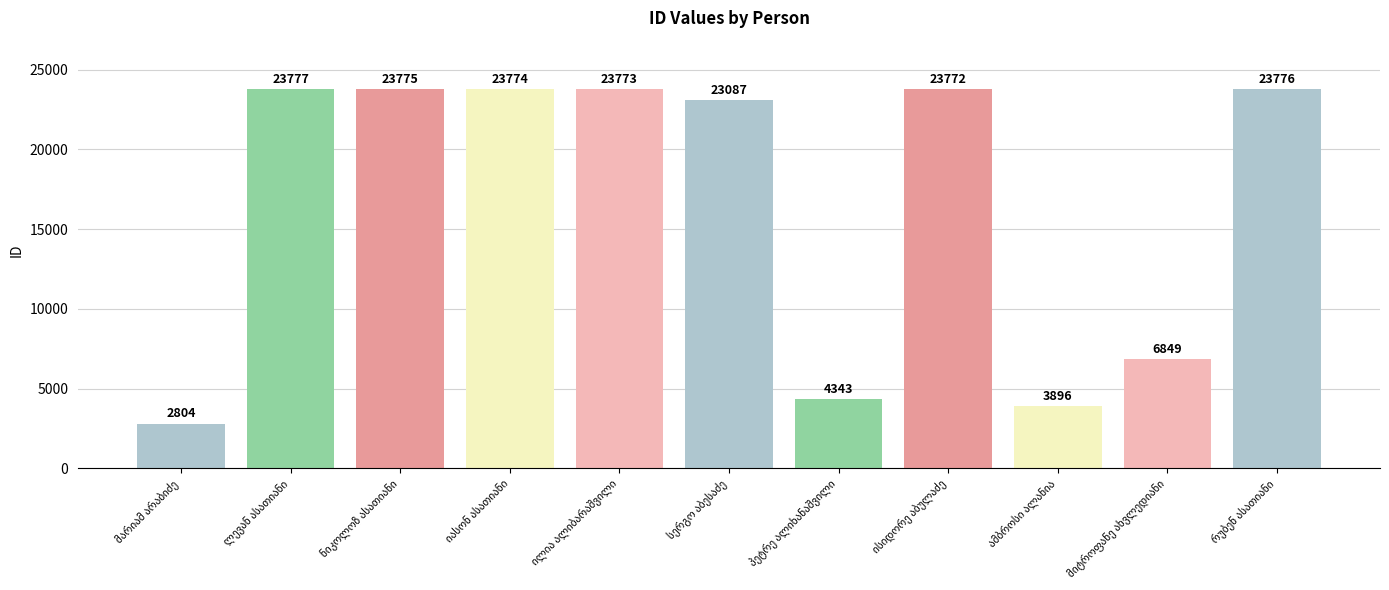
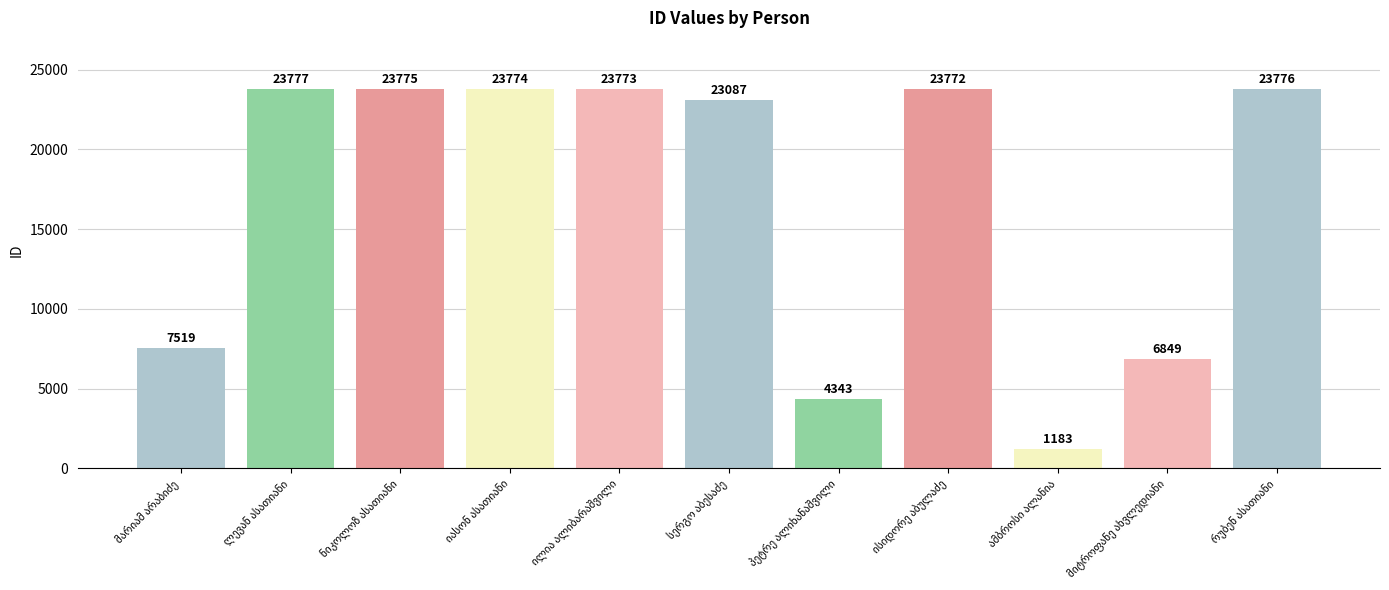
მარიამ არაბიძე: 2804 -> 7519
ამბროსი ალანია: 3896 -> 1183
